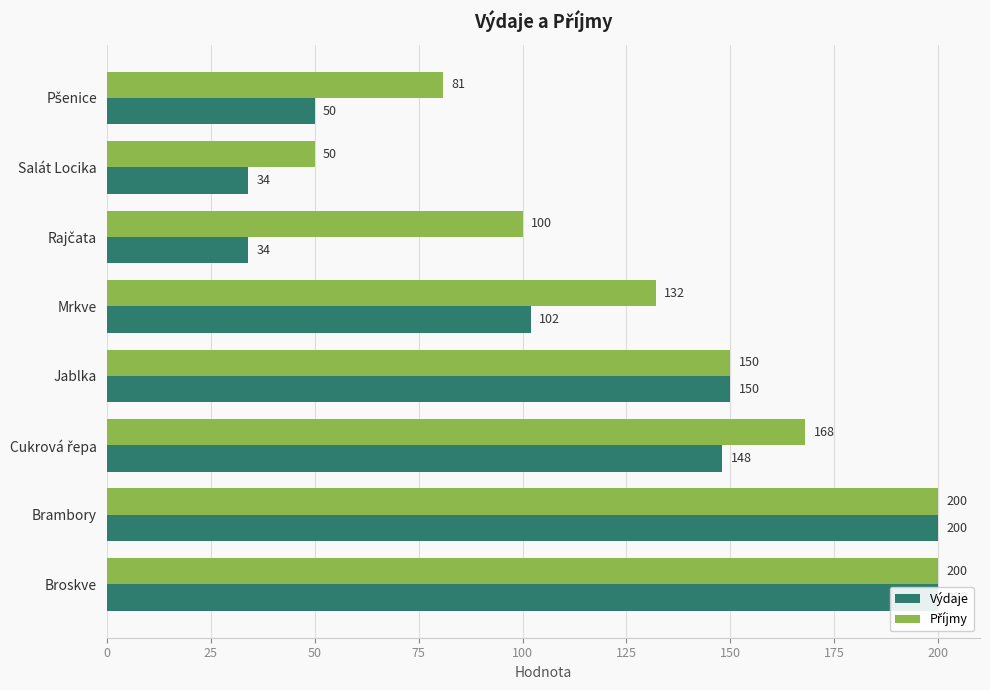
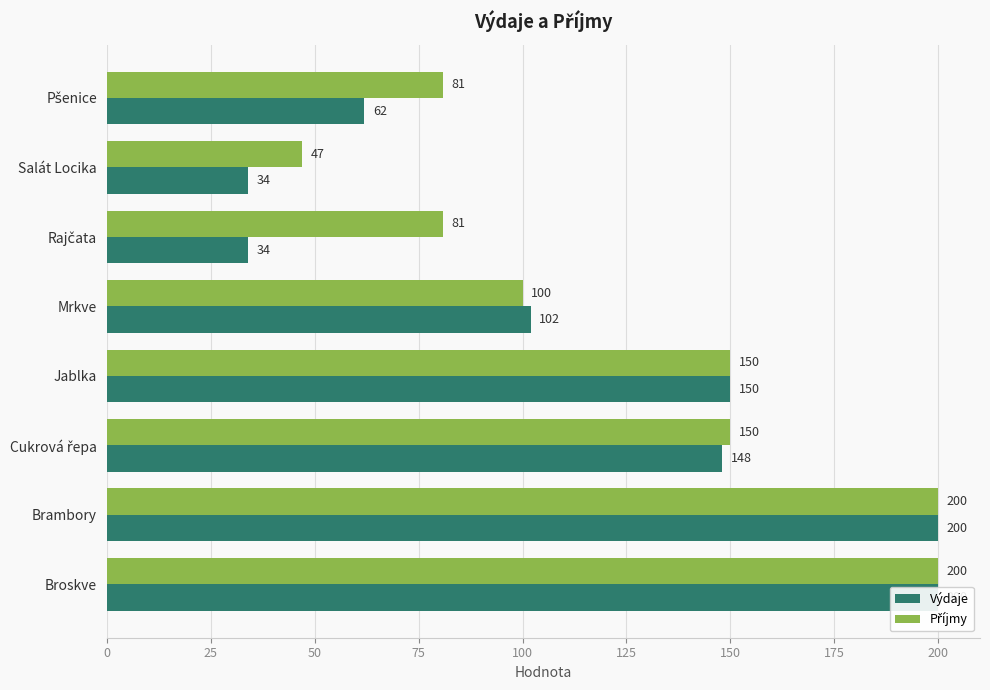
Výdaje, Pšenice: 50 -> 62
Příjmy, Salát Locika: 50 -> 47
Příjmy, Rajčata: 100 -> 81
Příjmy, Mrkve: 132 -> 100
Příjmy, Cukrová řepa: 168 -> 150
